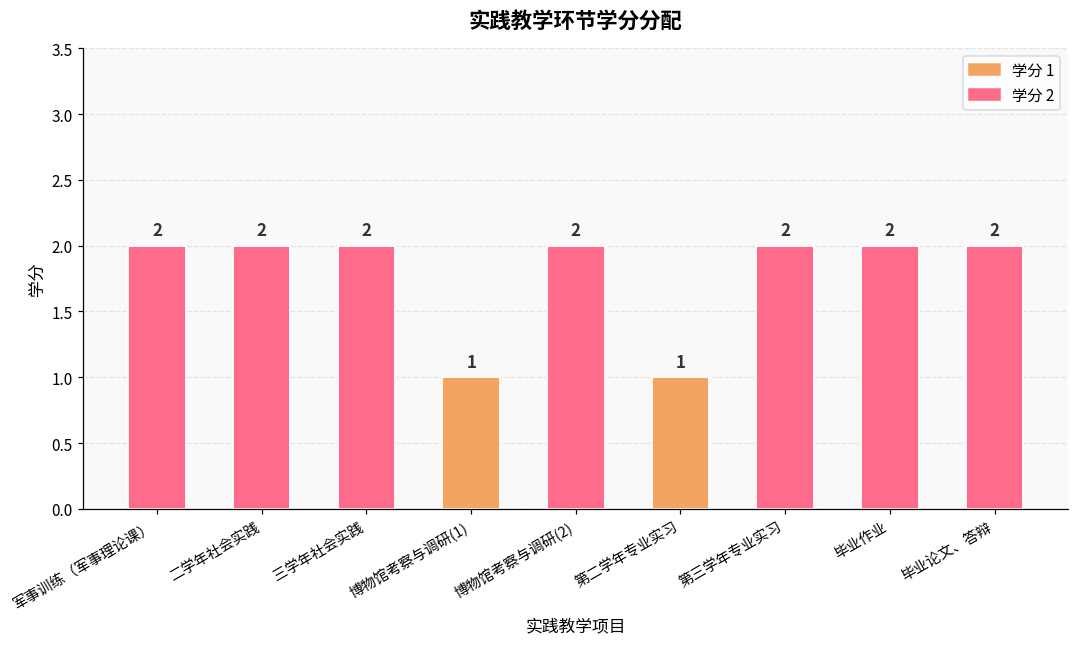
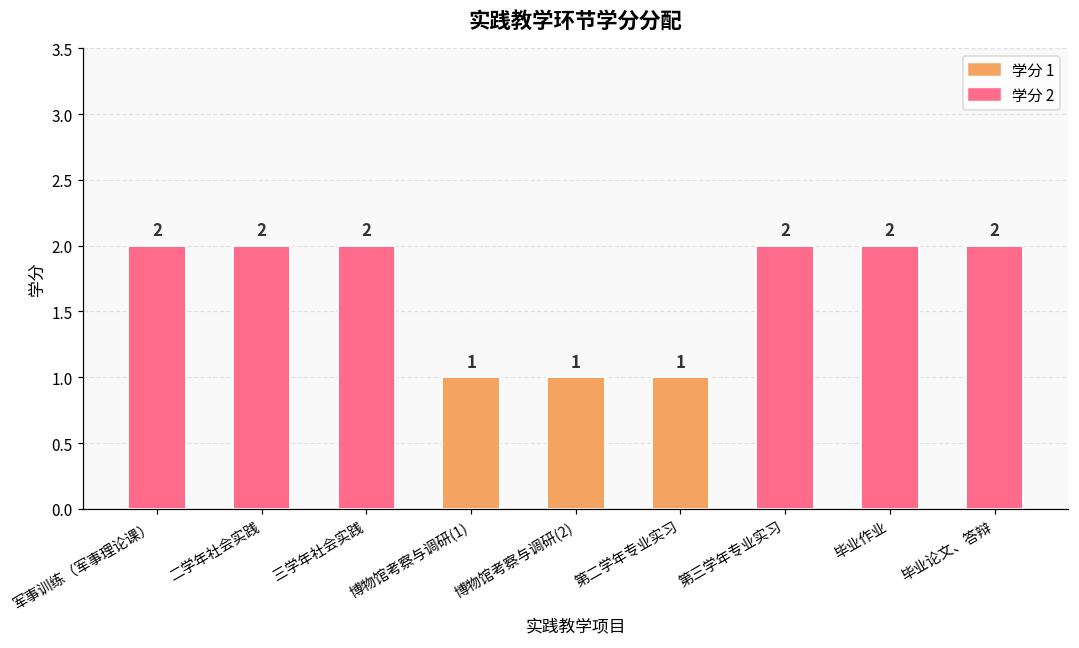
博物馆考察与调研(2): 2 -> 1
